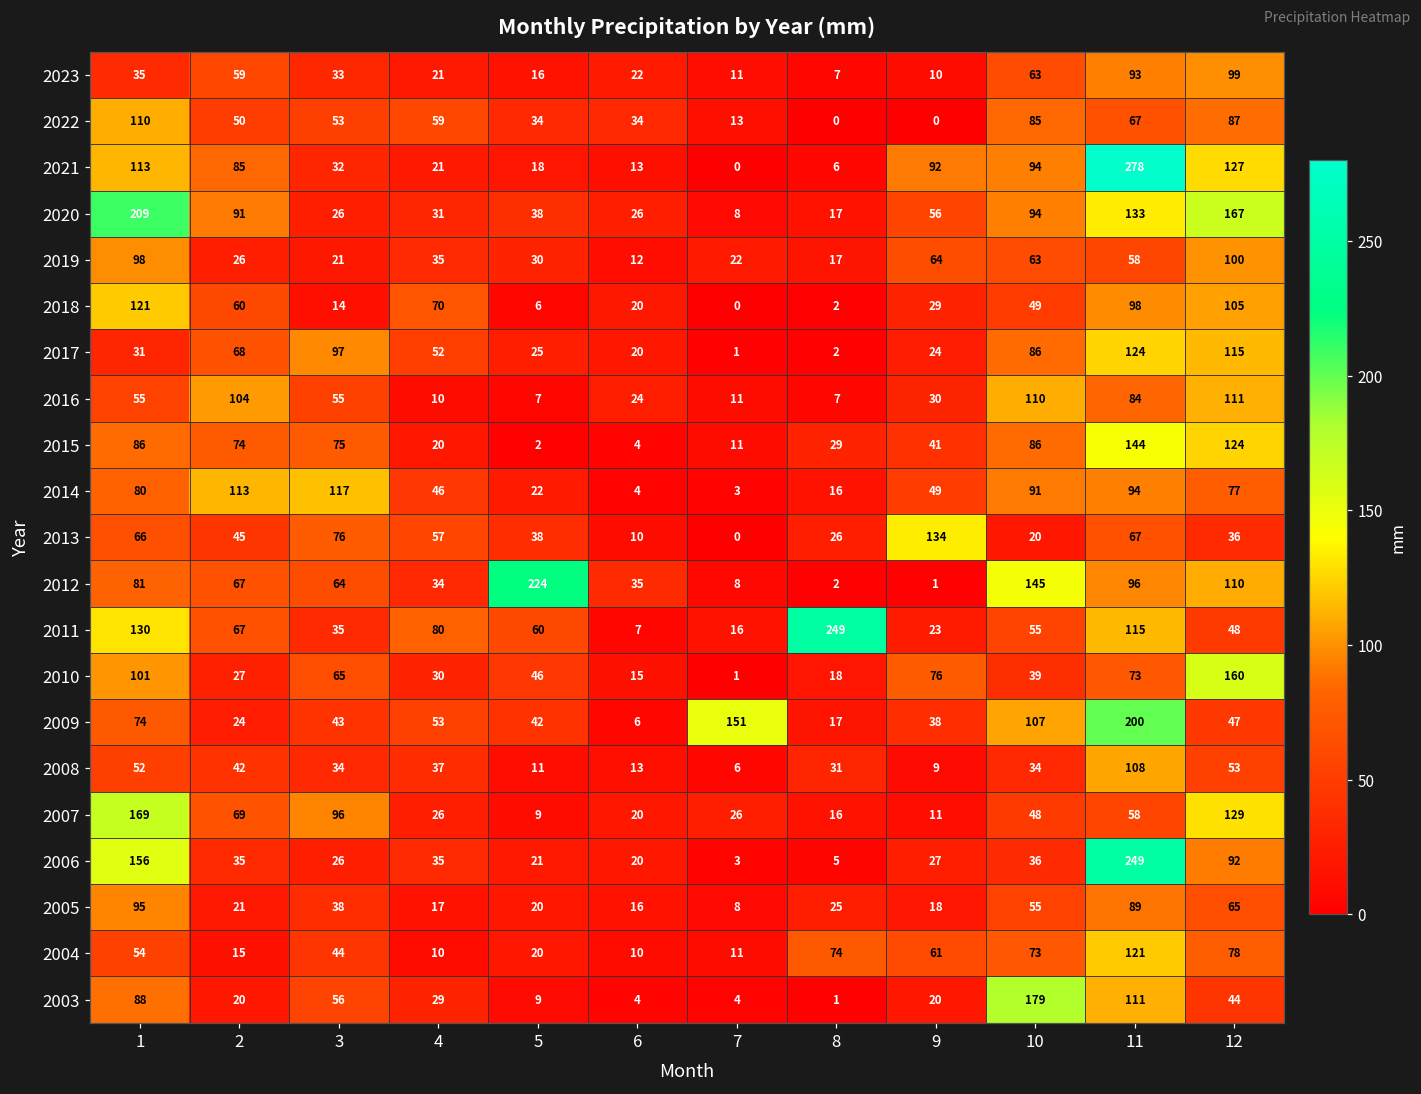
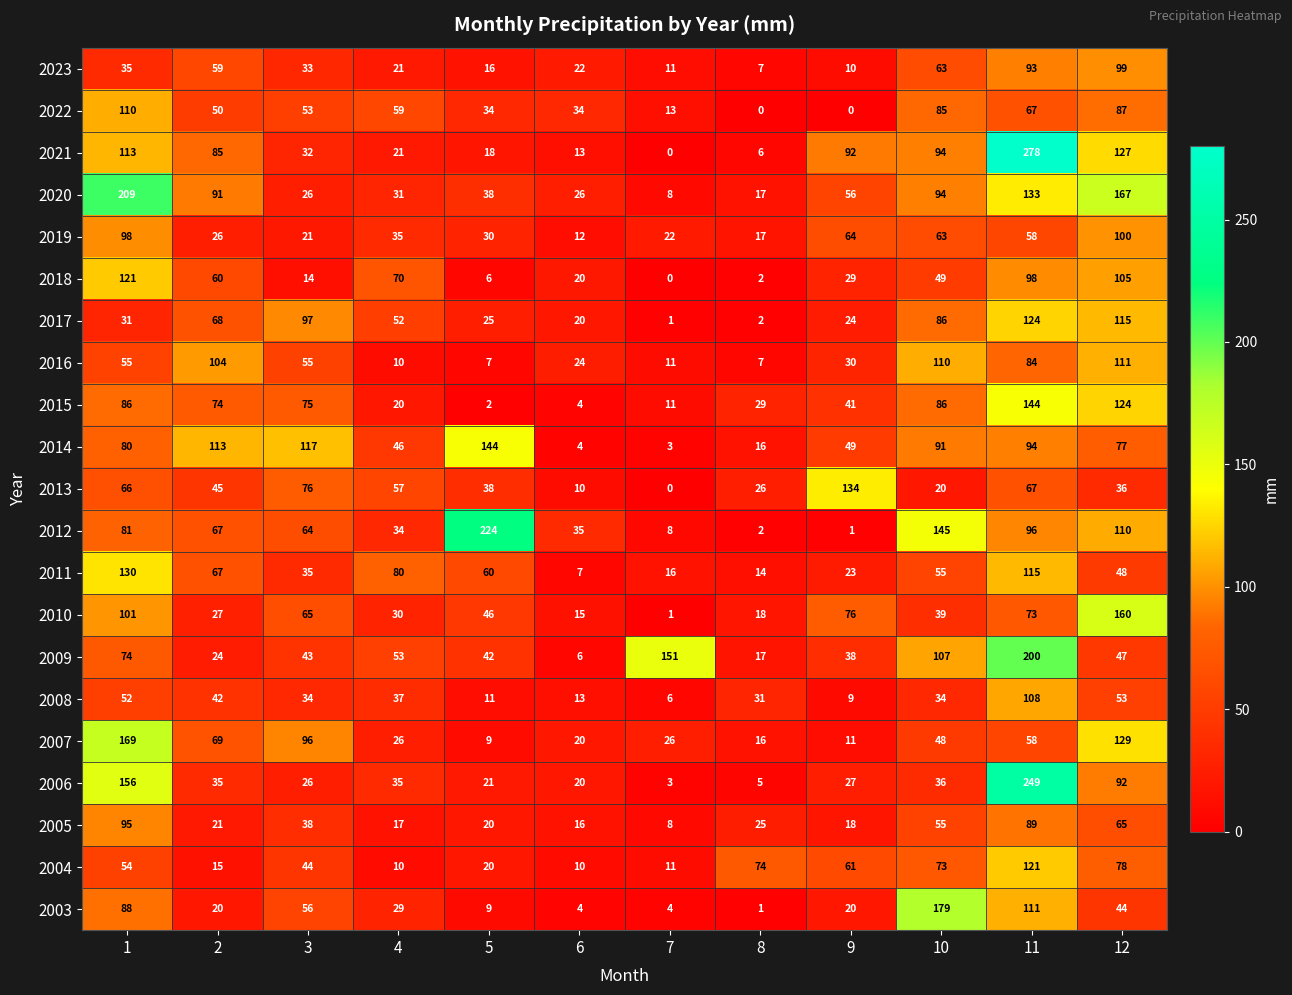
2014, 5: 22 -> 144
2011, 8: 249 -> 14
